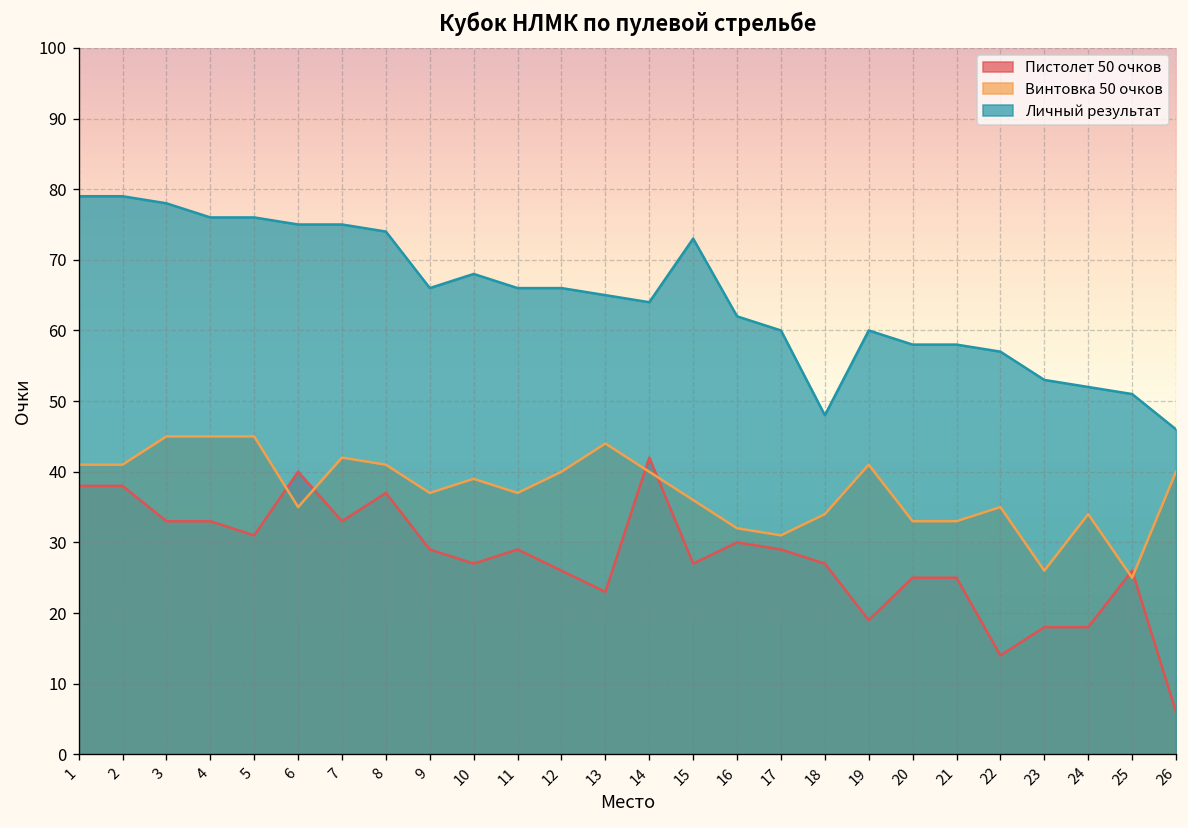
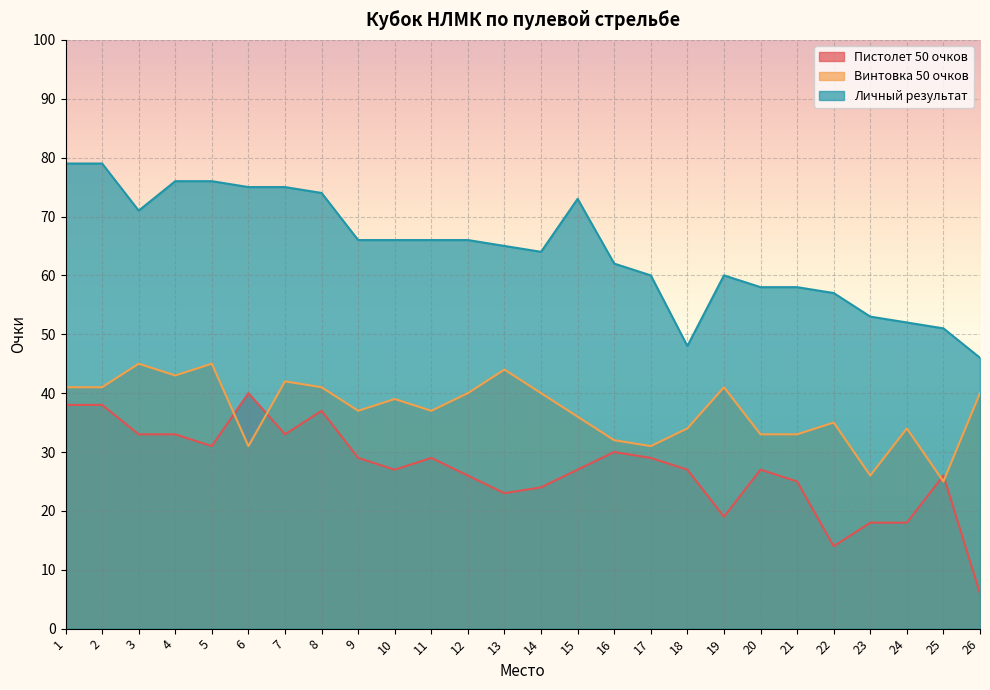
Личный результат, 3: 78 -> 71
Винтовка 50 очков, 4: 45 -> 43
Винтовка 50 очков, 6: 35 -> 31
Личный результат, 10: 68 -> 66
Пистолет 50 очков, 14: 42 -> 24
Пистолет 50 очков, 20: 25 -> 27
